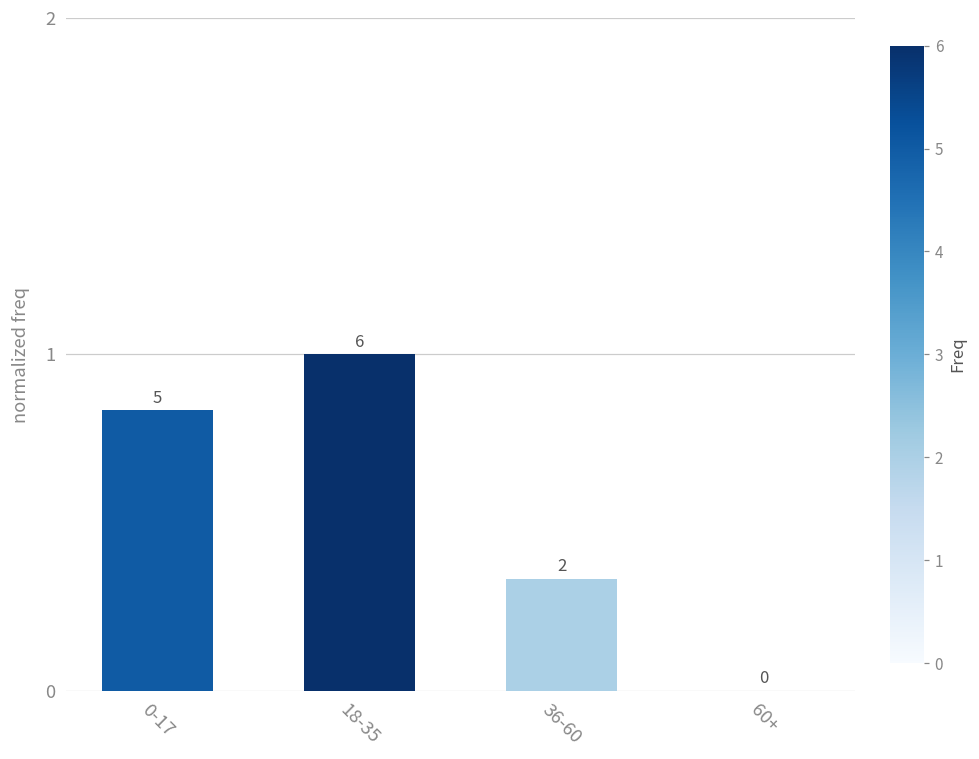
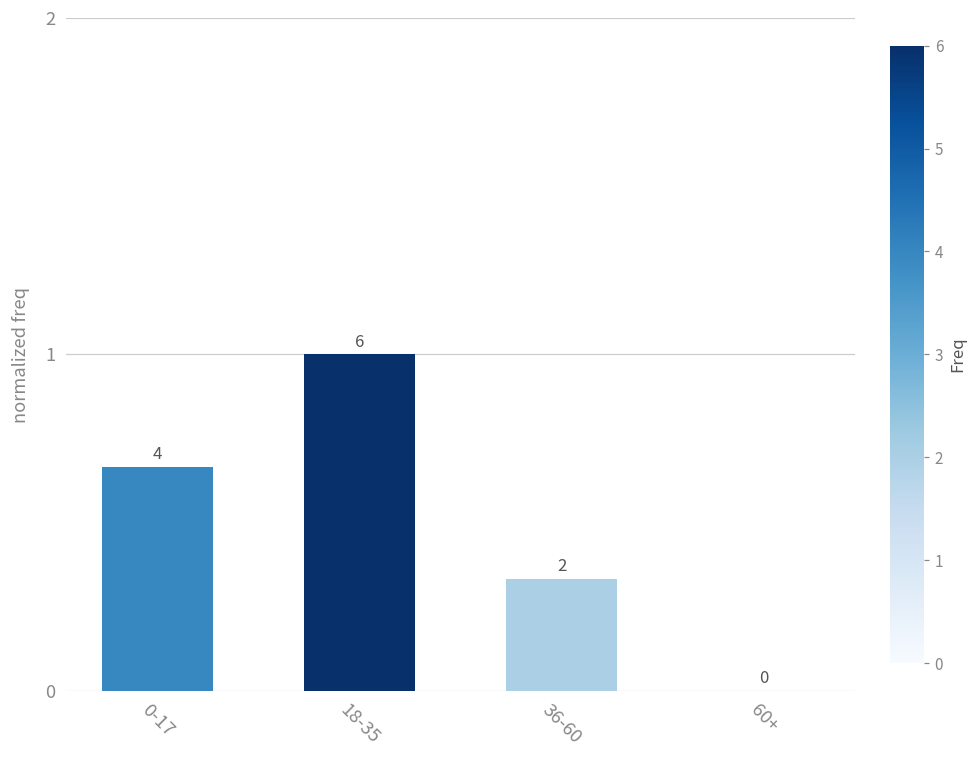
0-17: 5 -> 4
